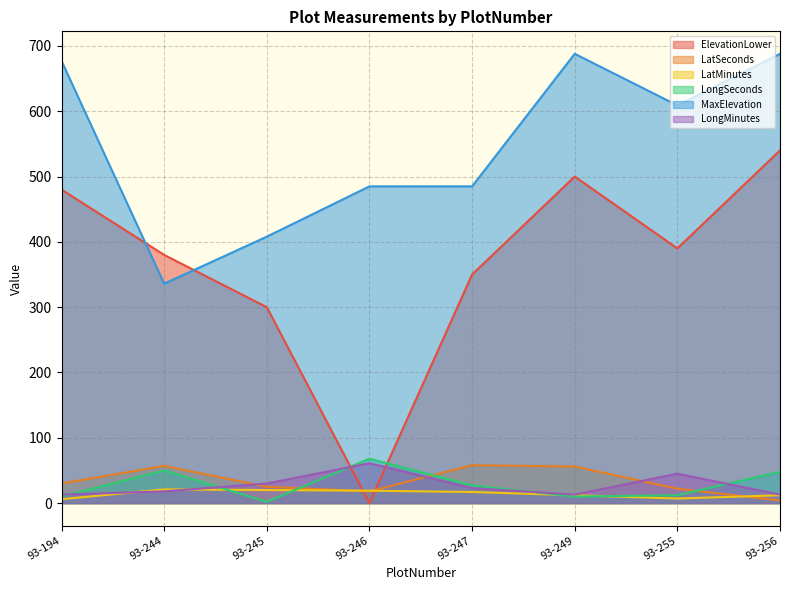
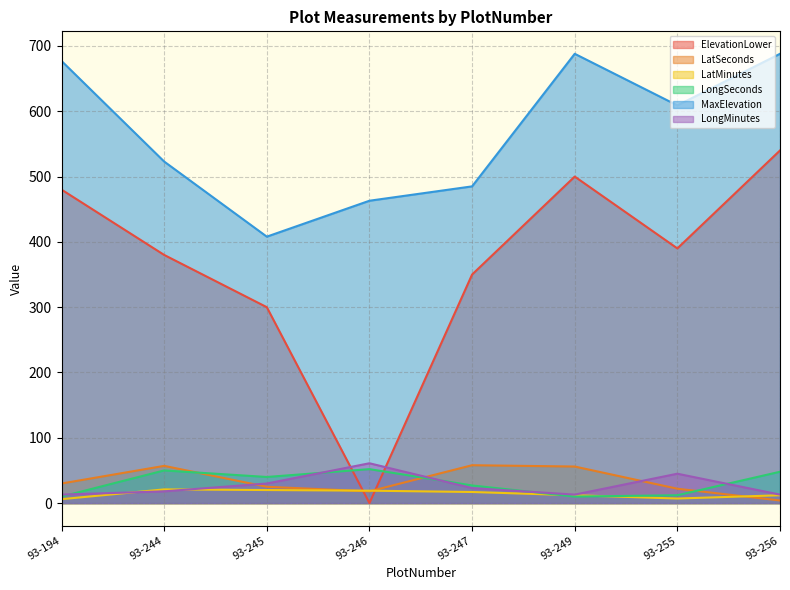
MaxElevation, 93-244: 340 -> 520
LongSeconds, 93-245: 0 -> 40
LongSeconds, 93-246: 70 -> 50
MaxElevation, 93-246: 490 -> 460
